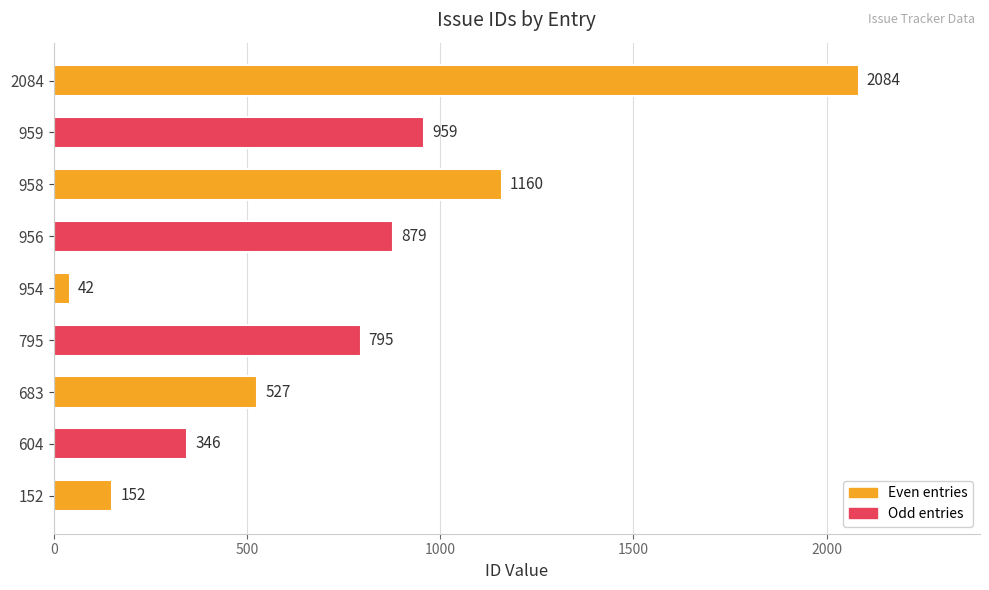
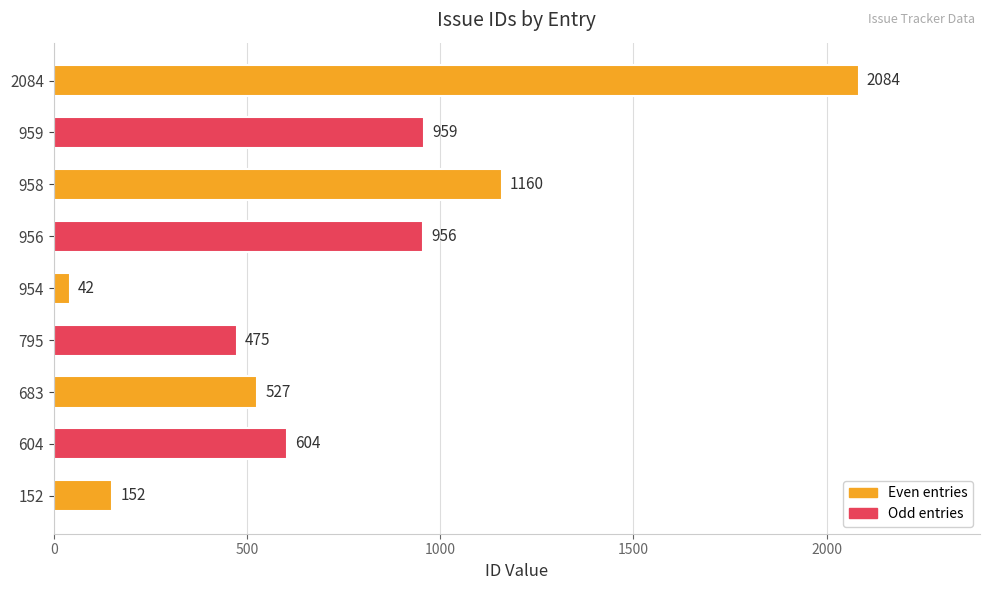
956: 879 -> 956
795: 795 -> 475
604: 346 -> 604
